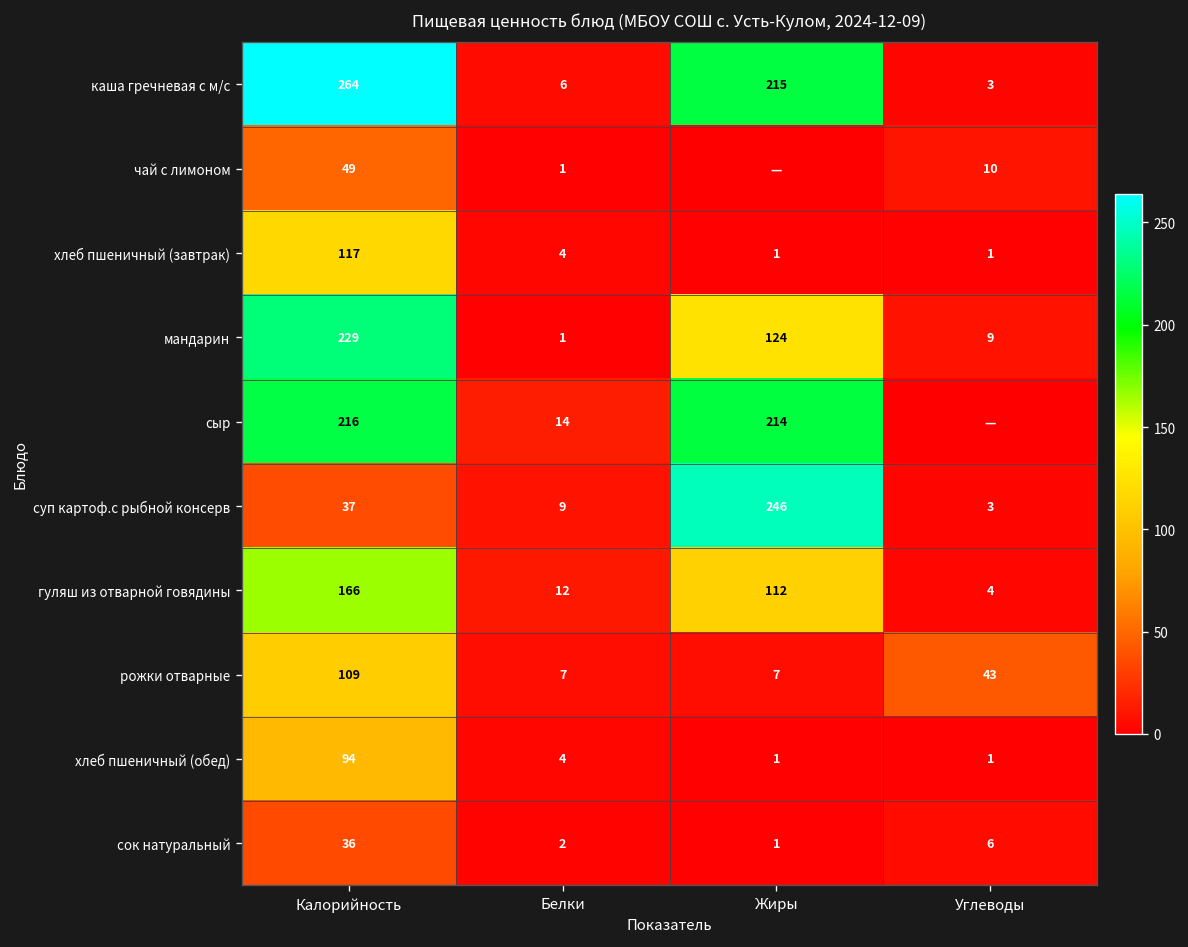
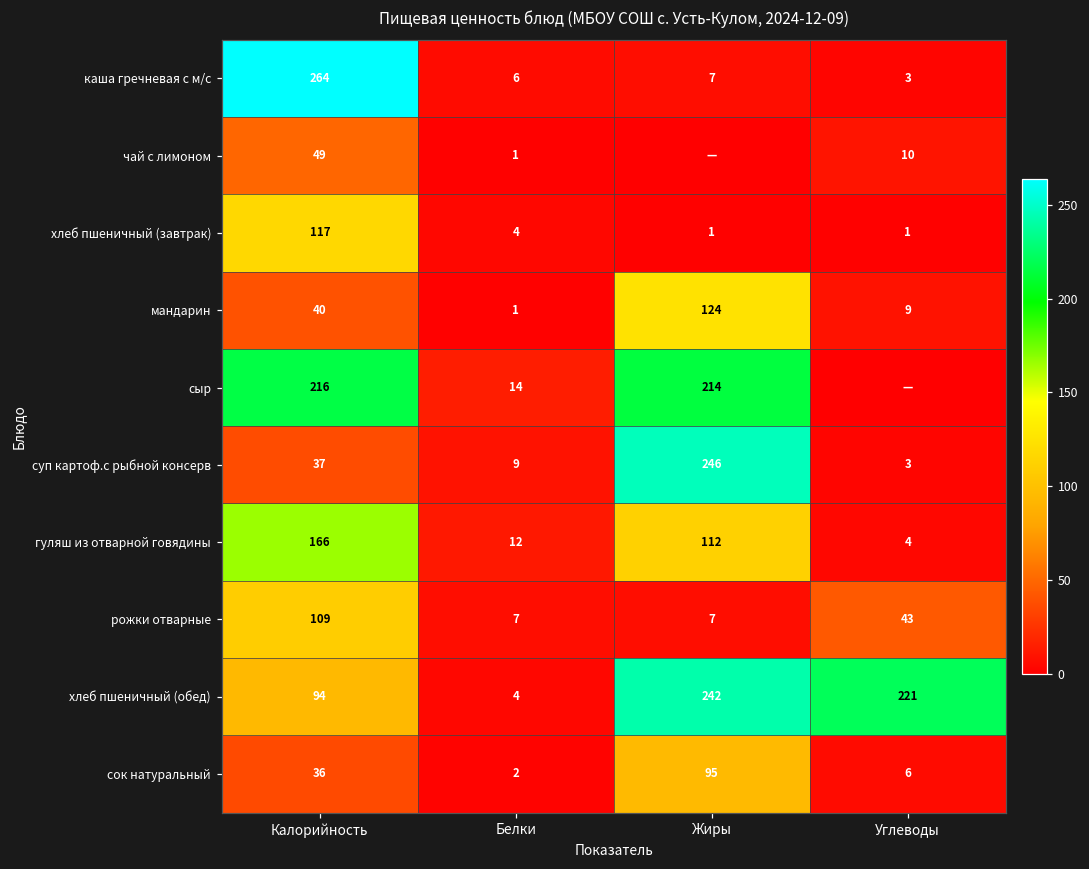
каша гречневая с м/с, Жиры: 215 -> 7
мандарин, Калорийность: 229 -> 40
хлеб пшеничный (обед), Жиры: 1 -> 242
хлеб пшеничный (обед), Углеводы: 1 -> 221
сок натуральный, Жиры: 1 -> 95
